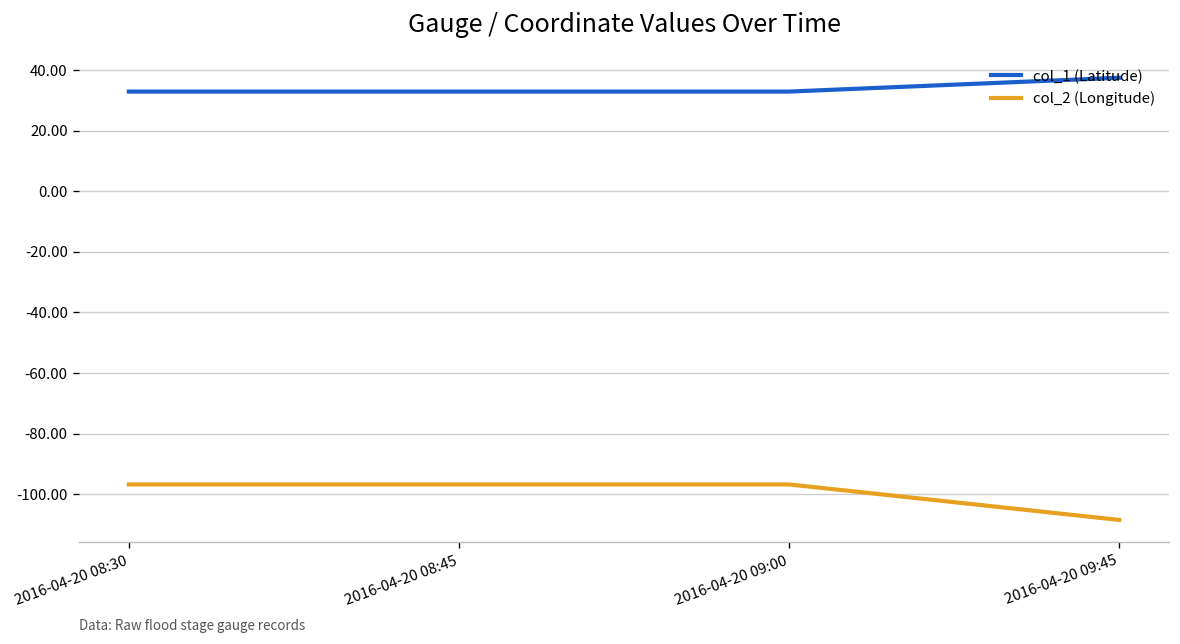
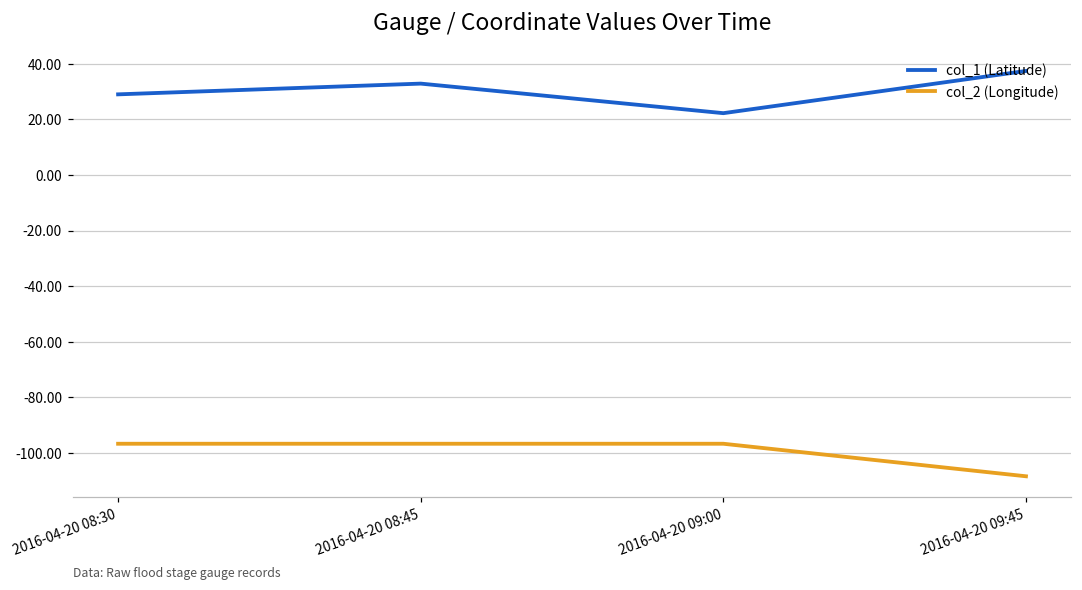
col_1 (Latitude), 2016-04-20 08:30: 33 -> 29
col_1 (Latitude), 2016-04-20 09:00: 33 -> 22
